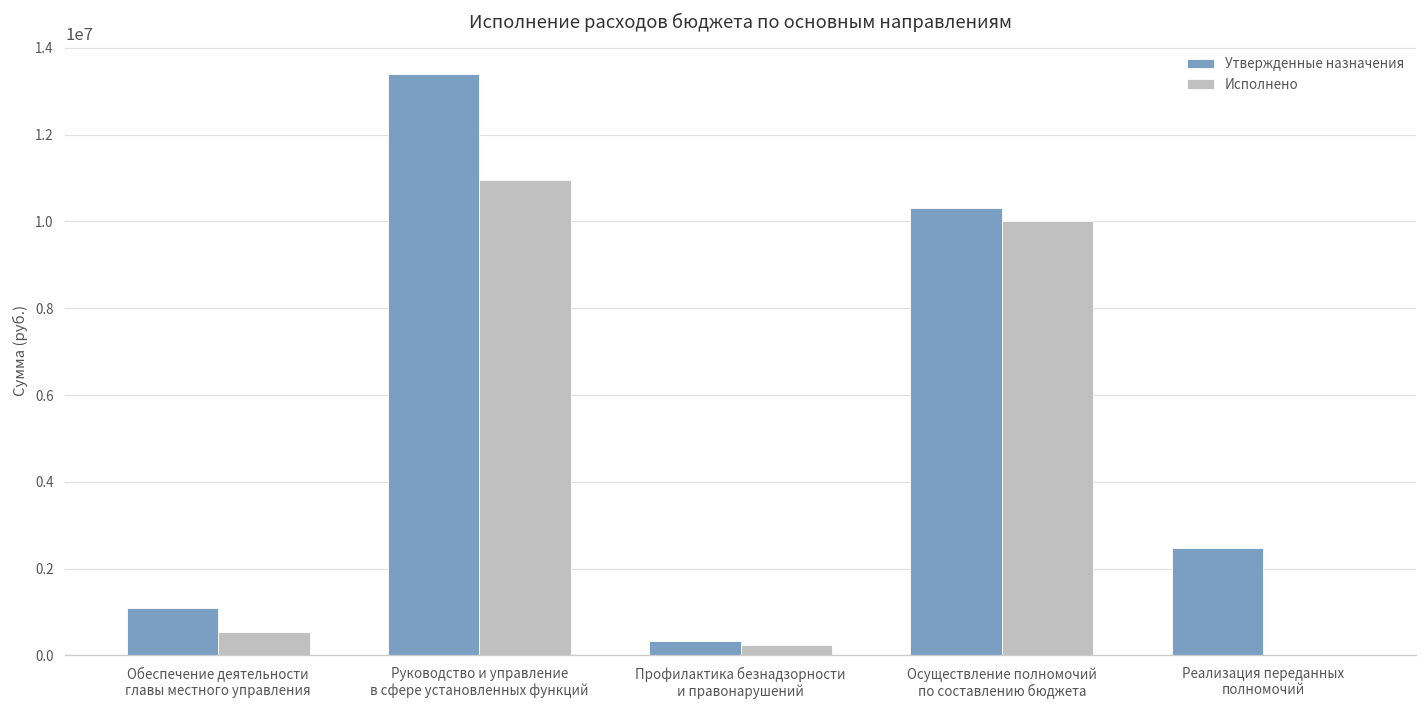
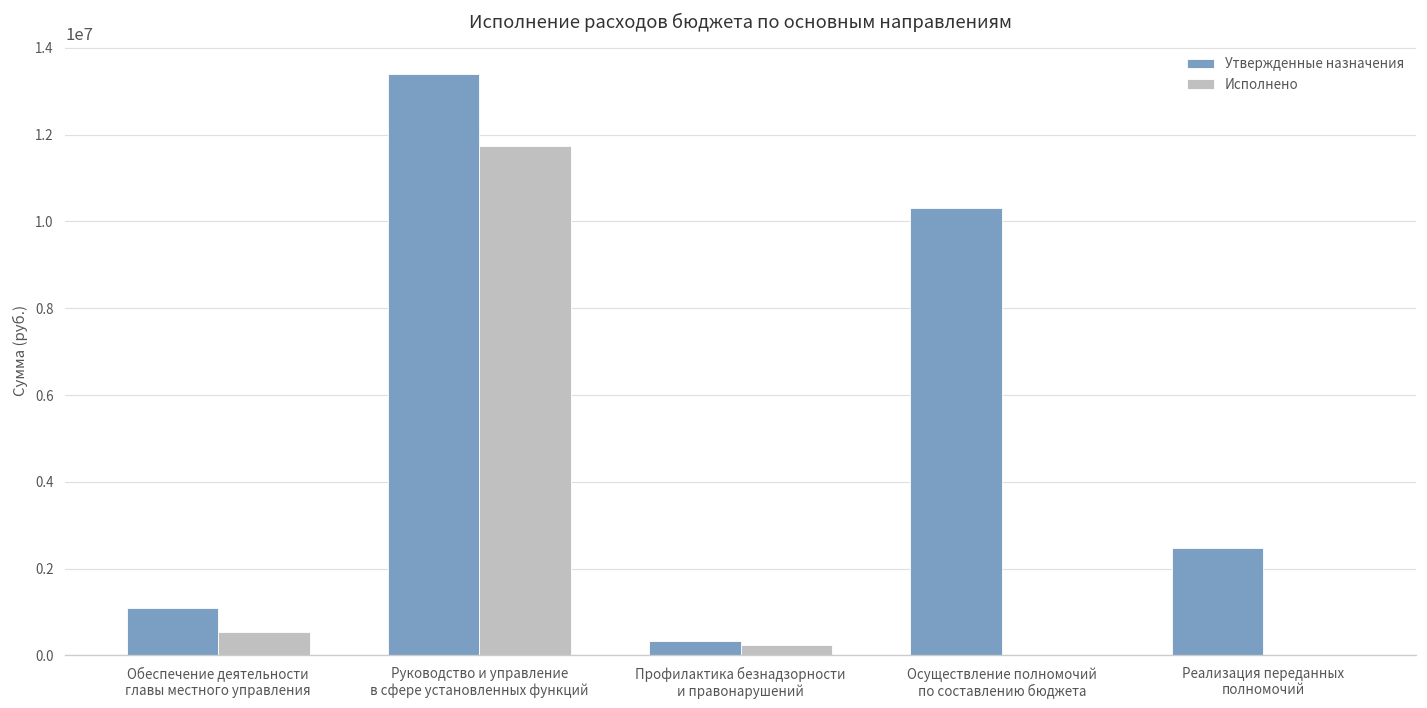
Исполнено, Руководство и управление в сфере установленных функций: 11000000 -> 11700000
Исполнено, Осуществление полномочий по составлению бюджета: 10000000 -> 0
